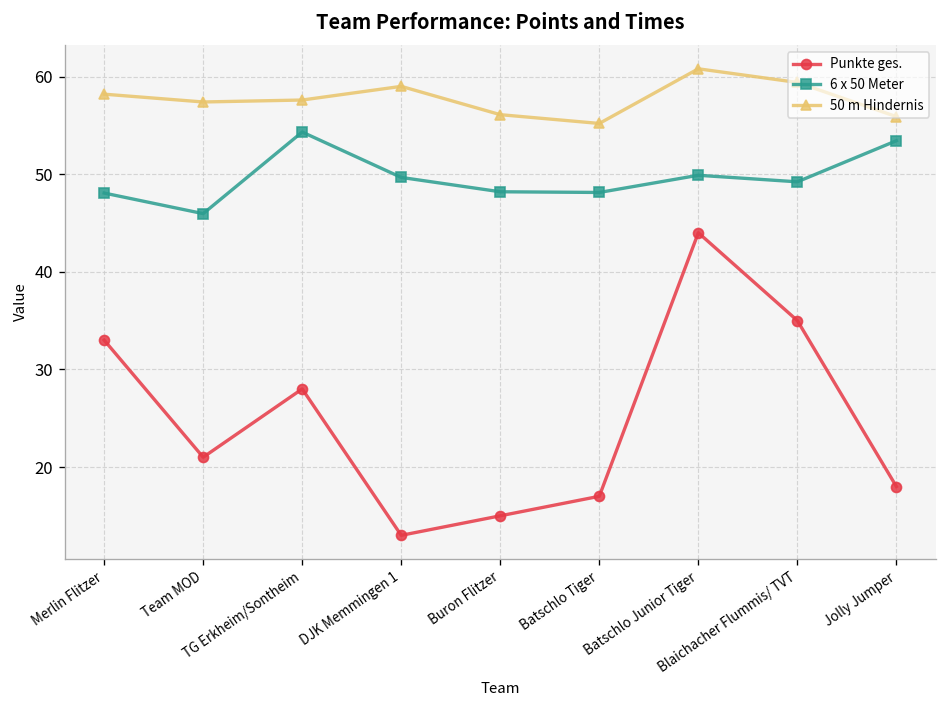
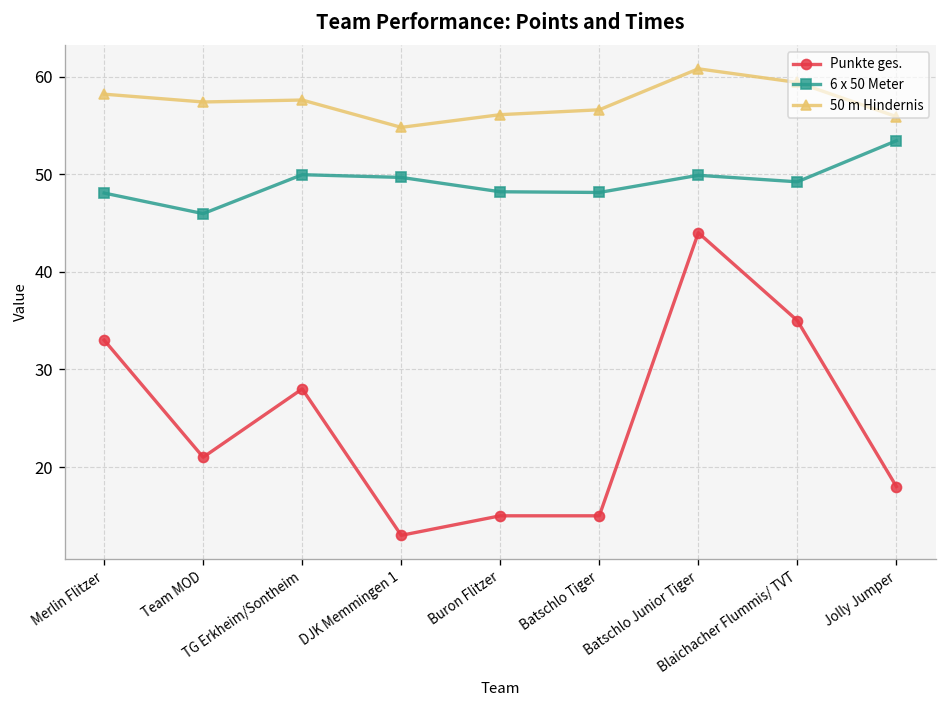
6 x 50 Meter, TG Erkheim/Sontheim: 54 -> 50
50 m Hindernis, DJK Memmingen 1: 59 -> 55
Punkte ges., Batschlo Tiger: 17 -> 15
50 m Hindernis, Batschlo Tiger: 55 -> 57
